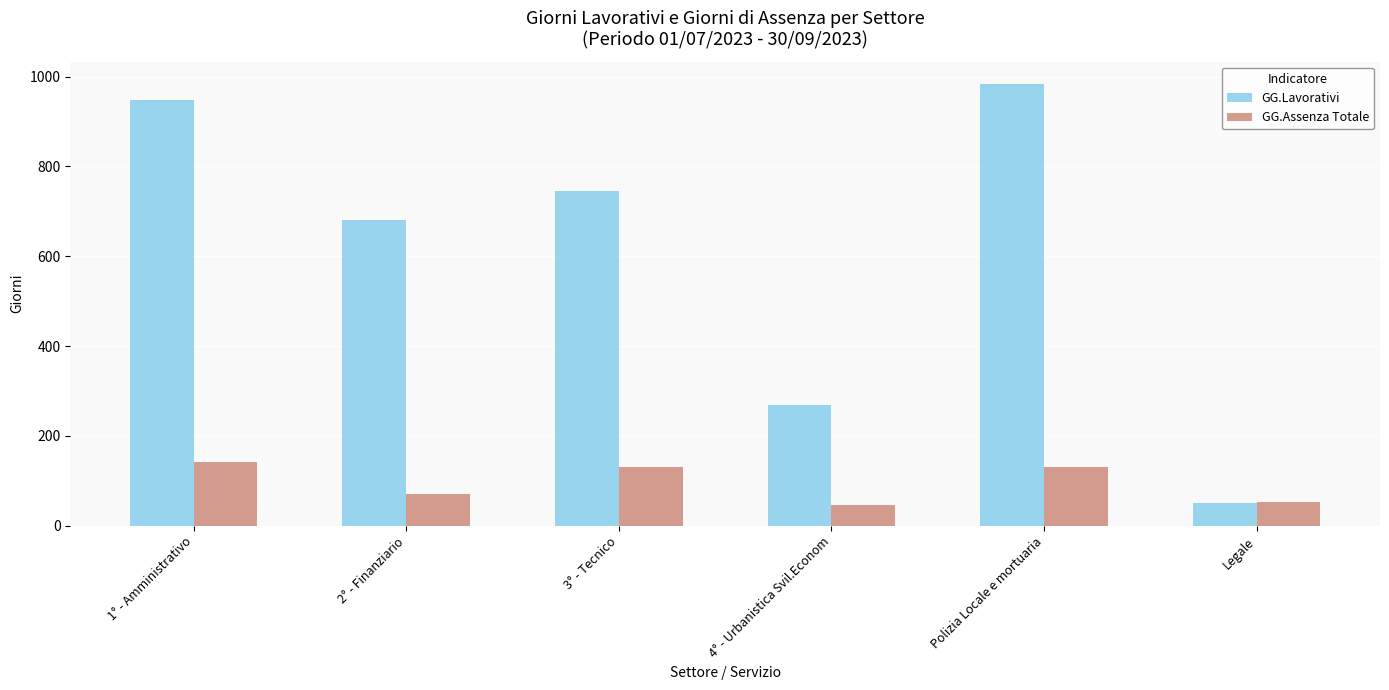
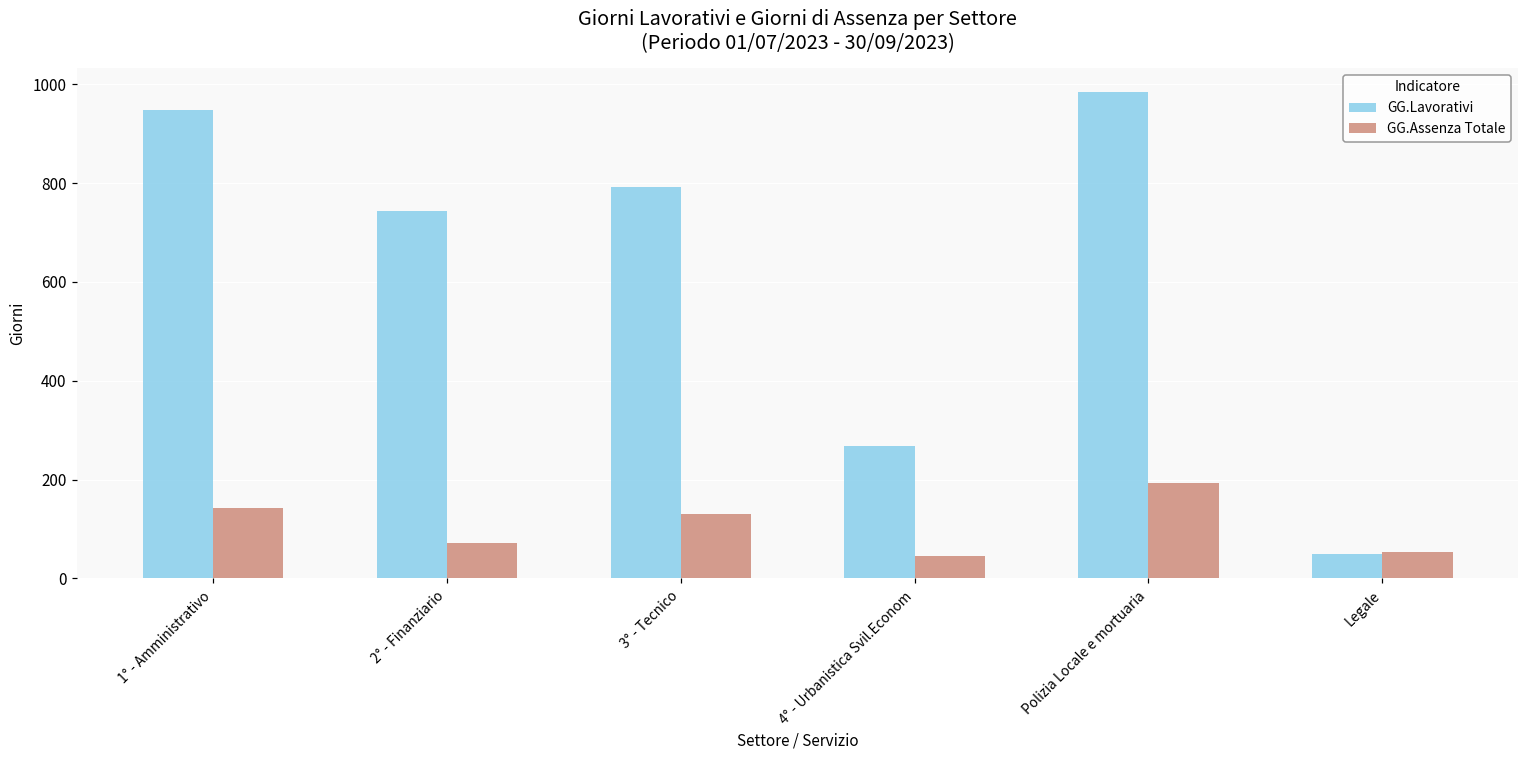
GG.Lavorativi, 2° - Finanziario: 680 -> 740
GG.Lavorativi, 3° - Tecnico: 750 -> 790
GG.Assenza Totale, Polizia Locale e mortuaria: 130 -> 190
